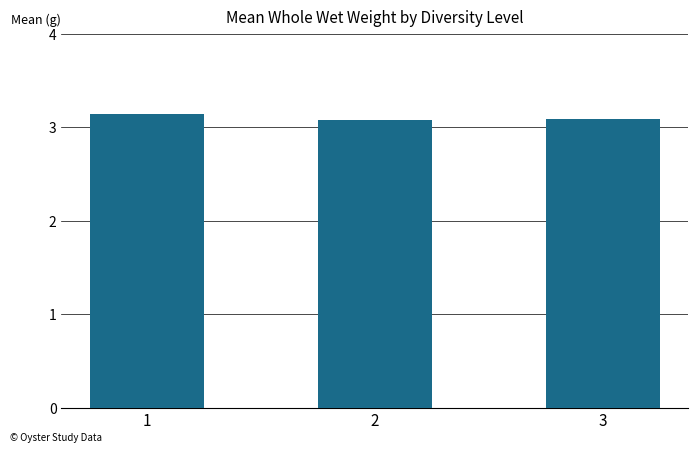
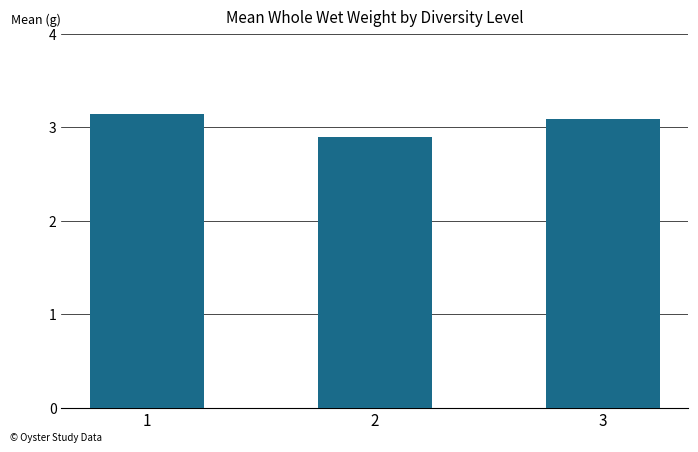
2: 3.1 -> 2.9
